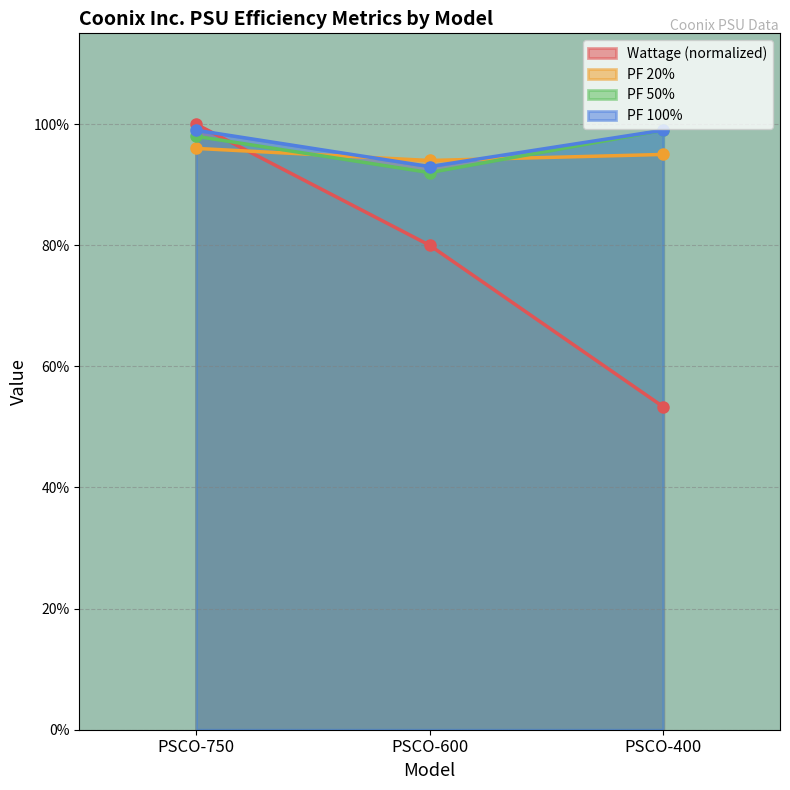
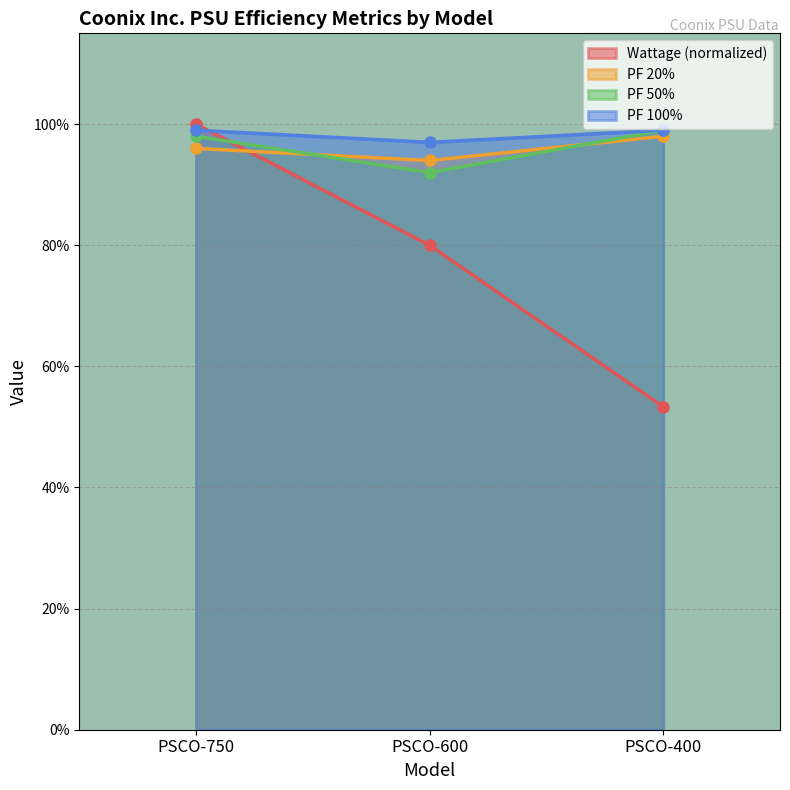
PF 100%, PSCO-600: 93% -> 97%
PF 20%, PSCO-400: 95% -> 98%
